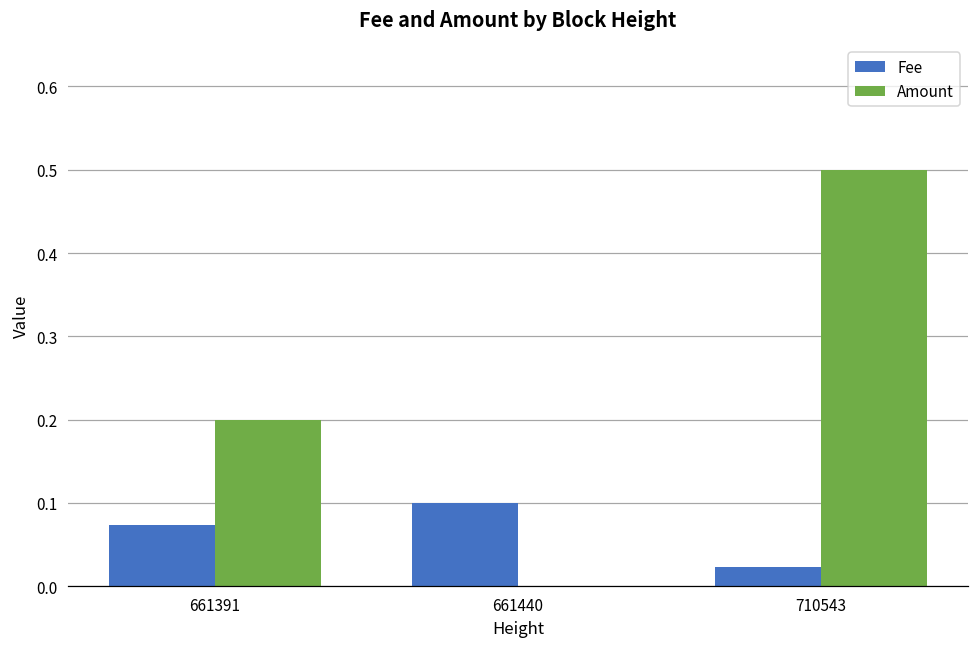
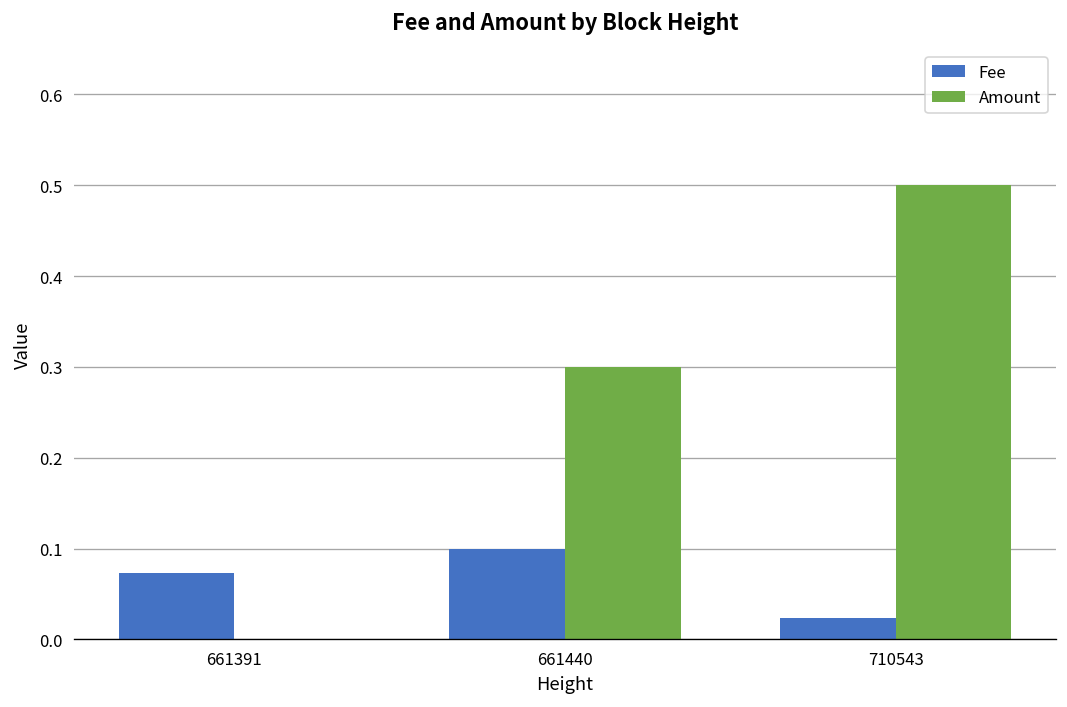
Amount, 661391: 0.2 -> 0.0
Amount, 661440: 0.0 -> 0.3
